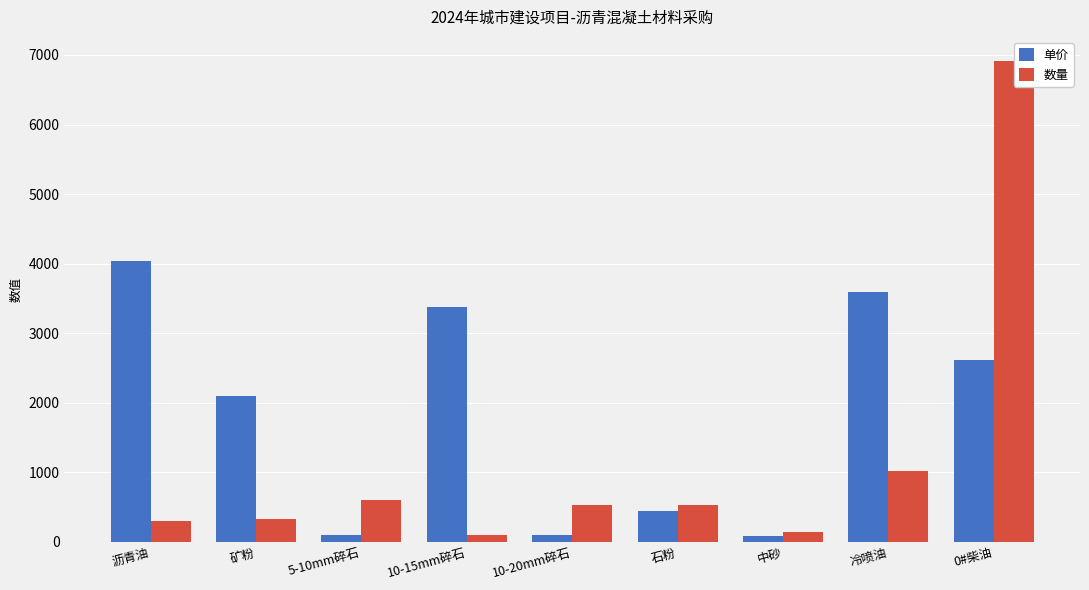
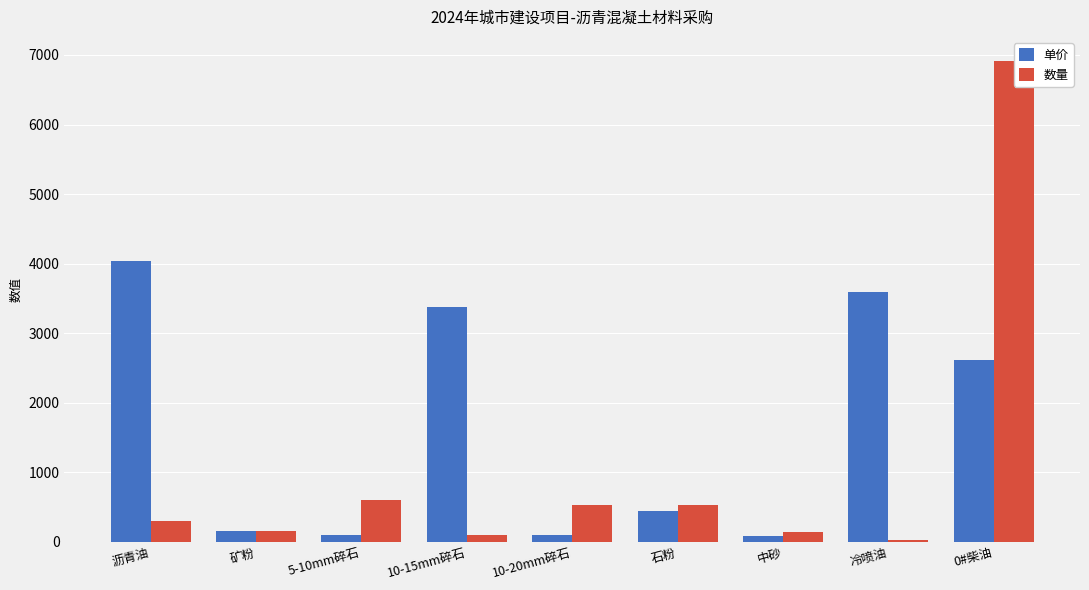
单价, 矿粉: 2100 -> 200
数量, 矿粉: 300 -> 200
数量, 冷喷油: 1000 -> 0
